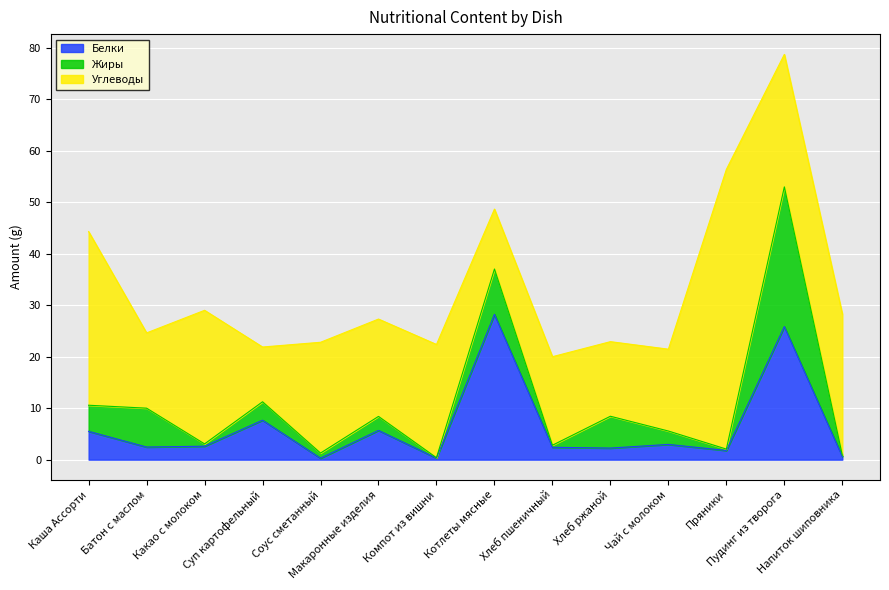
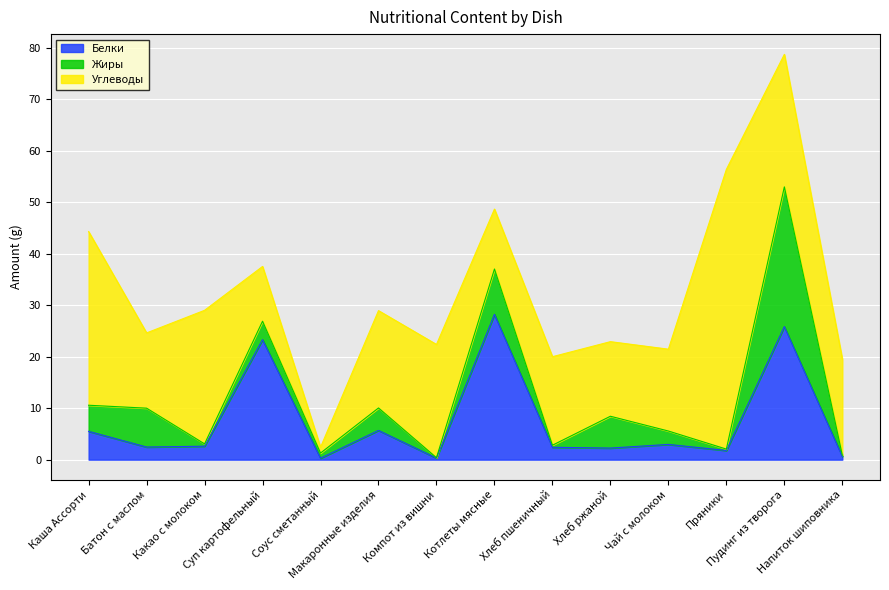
Белки, Суп картофельный: 8 -> 23
Углеводы, Соус сметанный: 22 -> 1
Жиры, Макаронные изделия: 3 -> 4
Углеводы, Напиток шиповника: 27 -> 19
